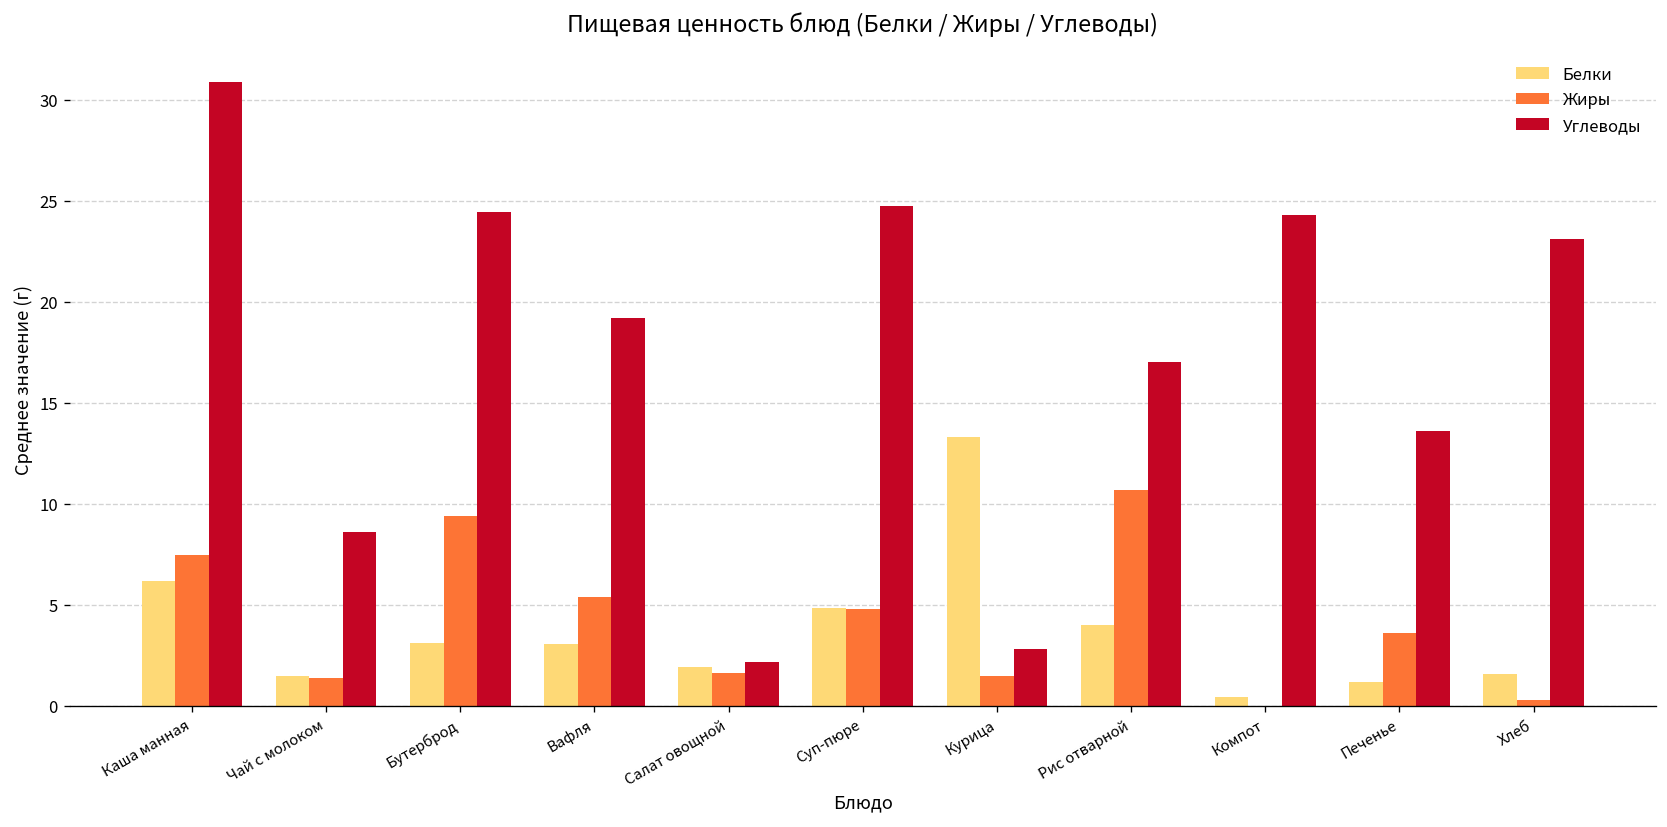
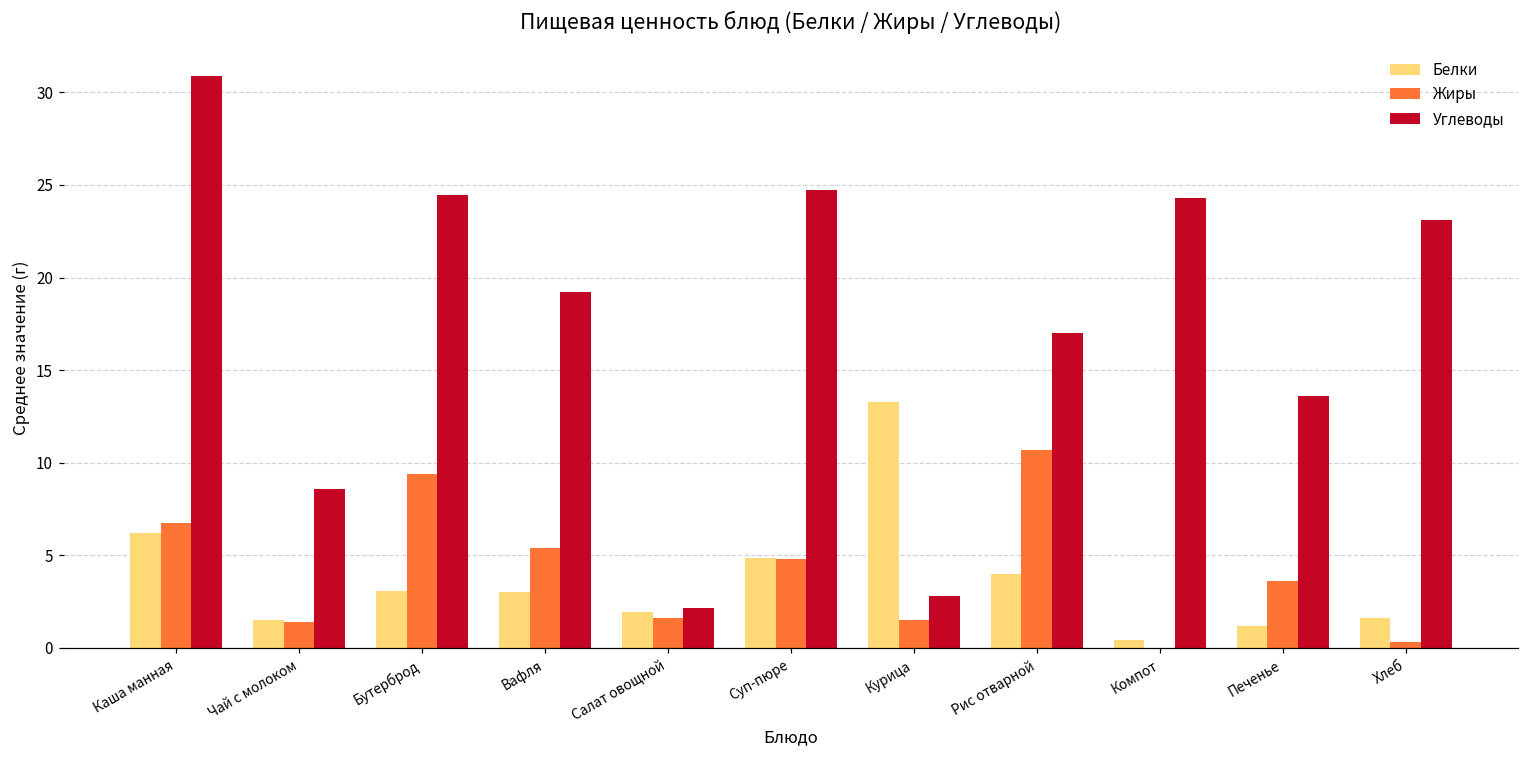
Жиры, Каша манная: 7.5 -> 6.7
